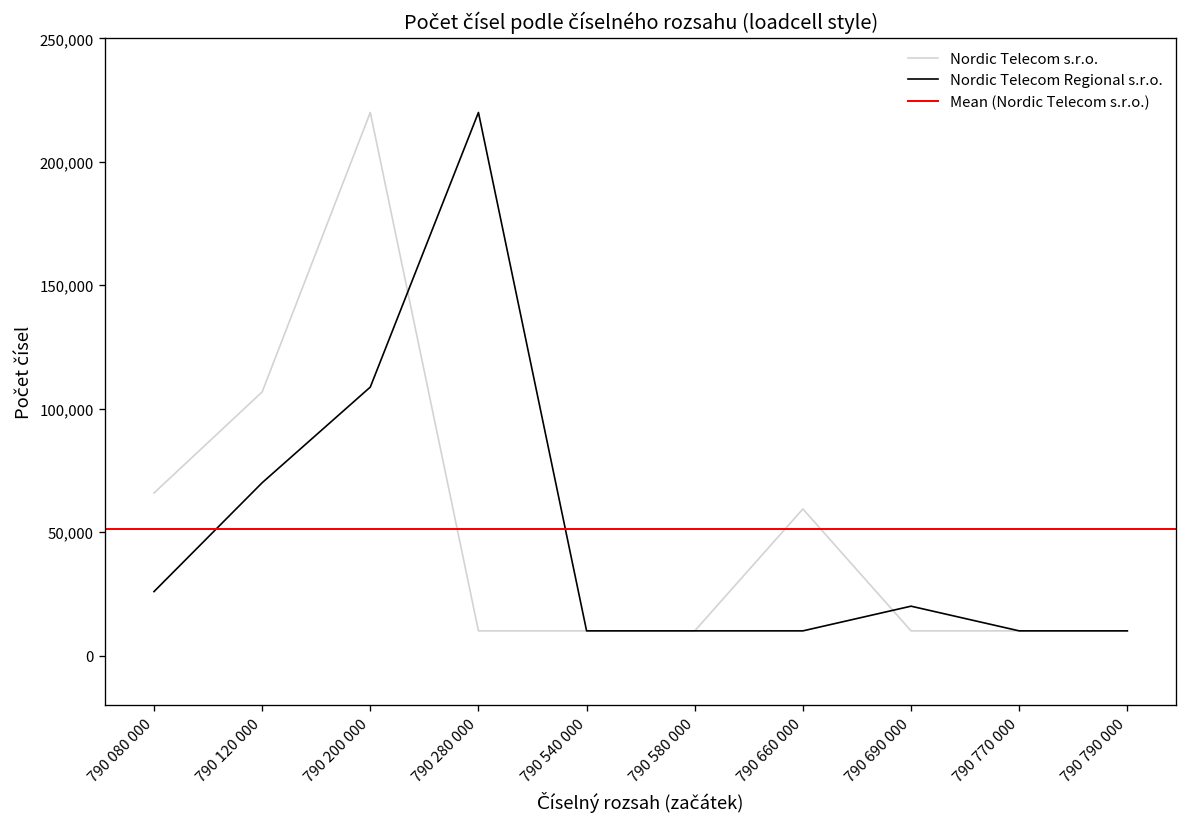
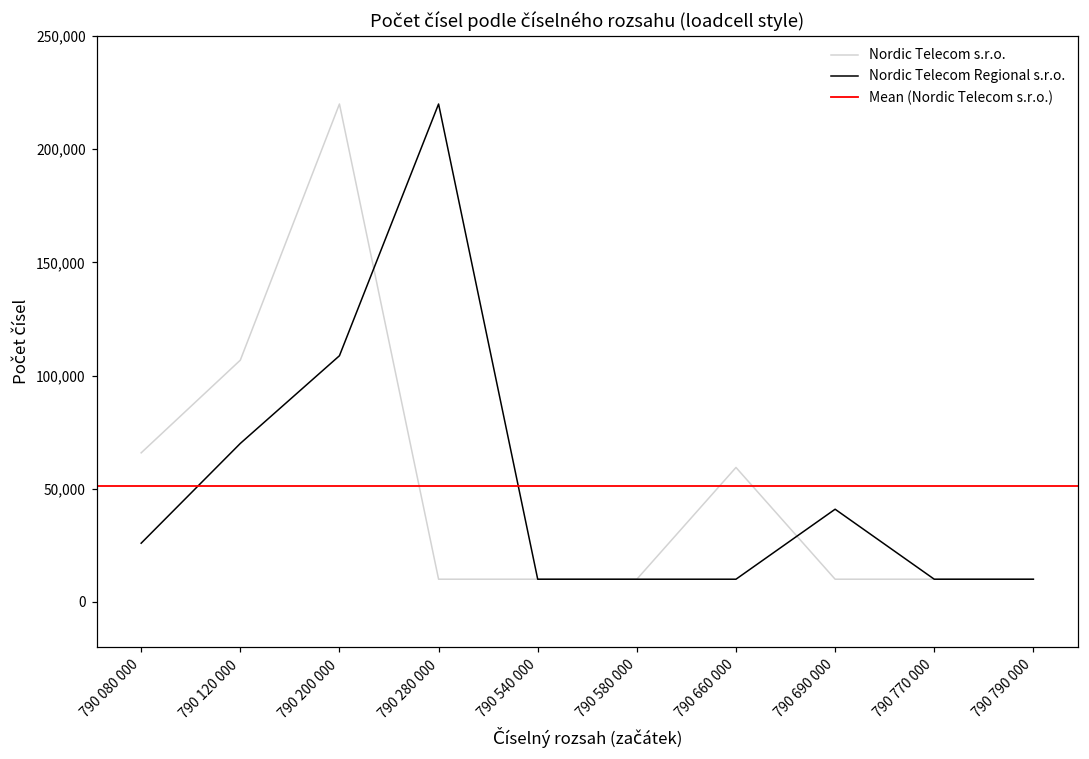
Nordic Telecom Regional s.r.o., 790 690 000: 20,000 -> 41,000
